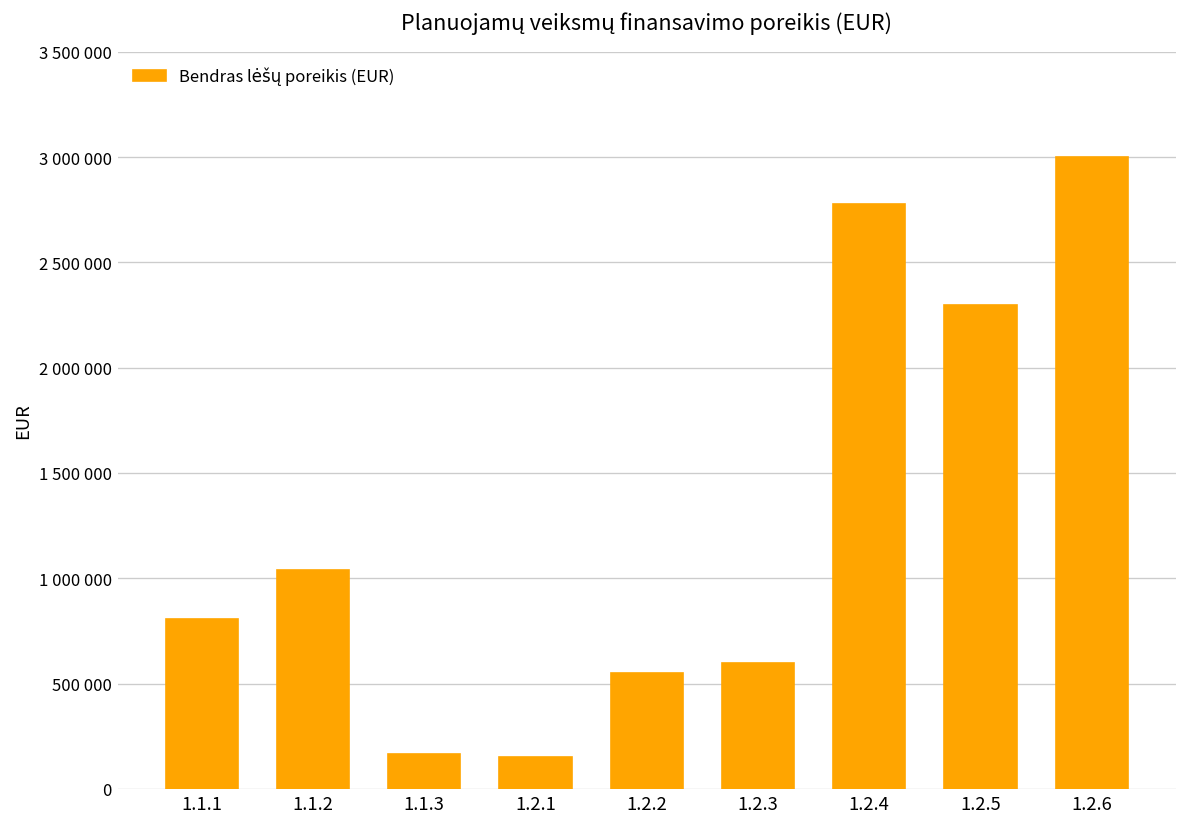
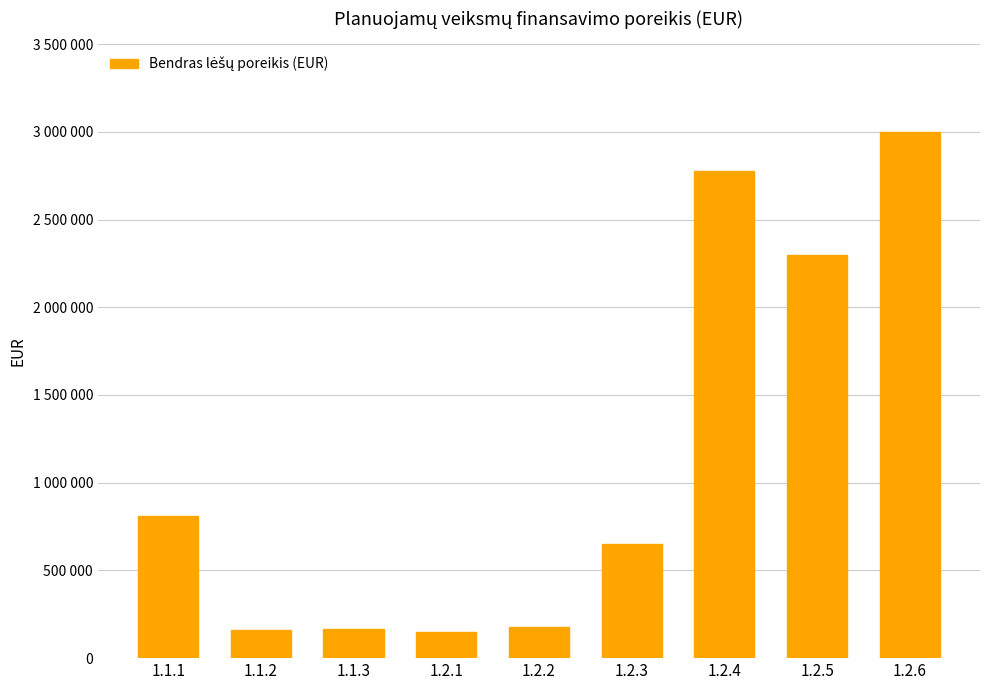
1.1.2: 1040000 -> 160000
1.2.2: 550000 -> 180000
1.2.3: 600000 -> 650000
